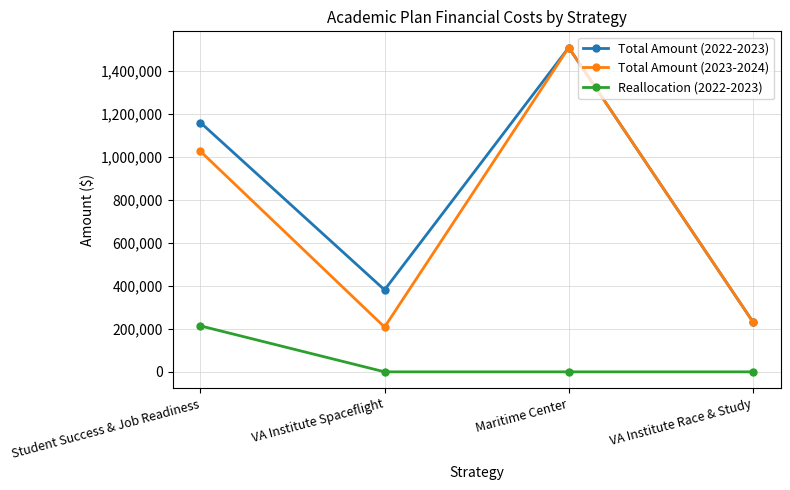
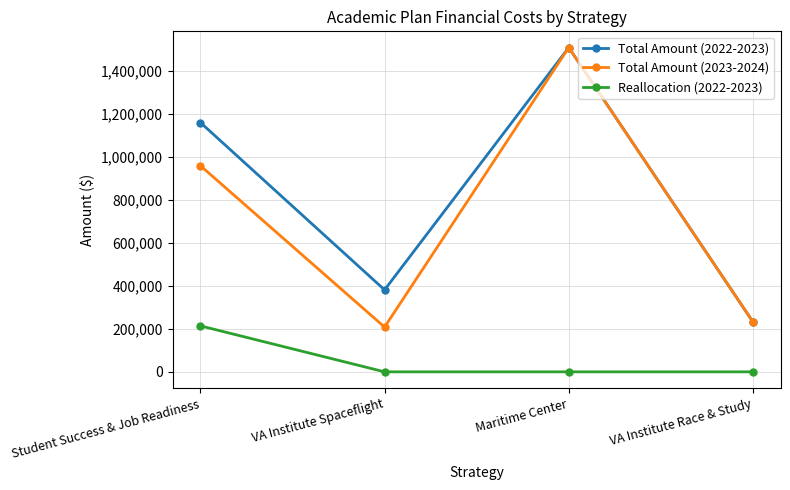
Total Amount (2023-2024), Student Success & Job Readiness: 1,020,000 -> 960,000
